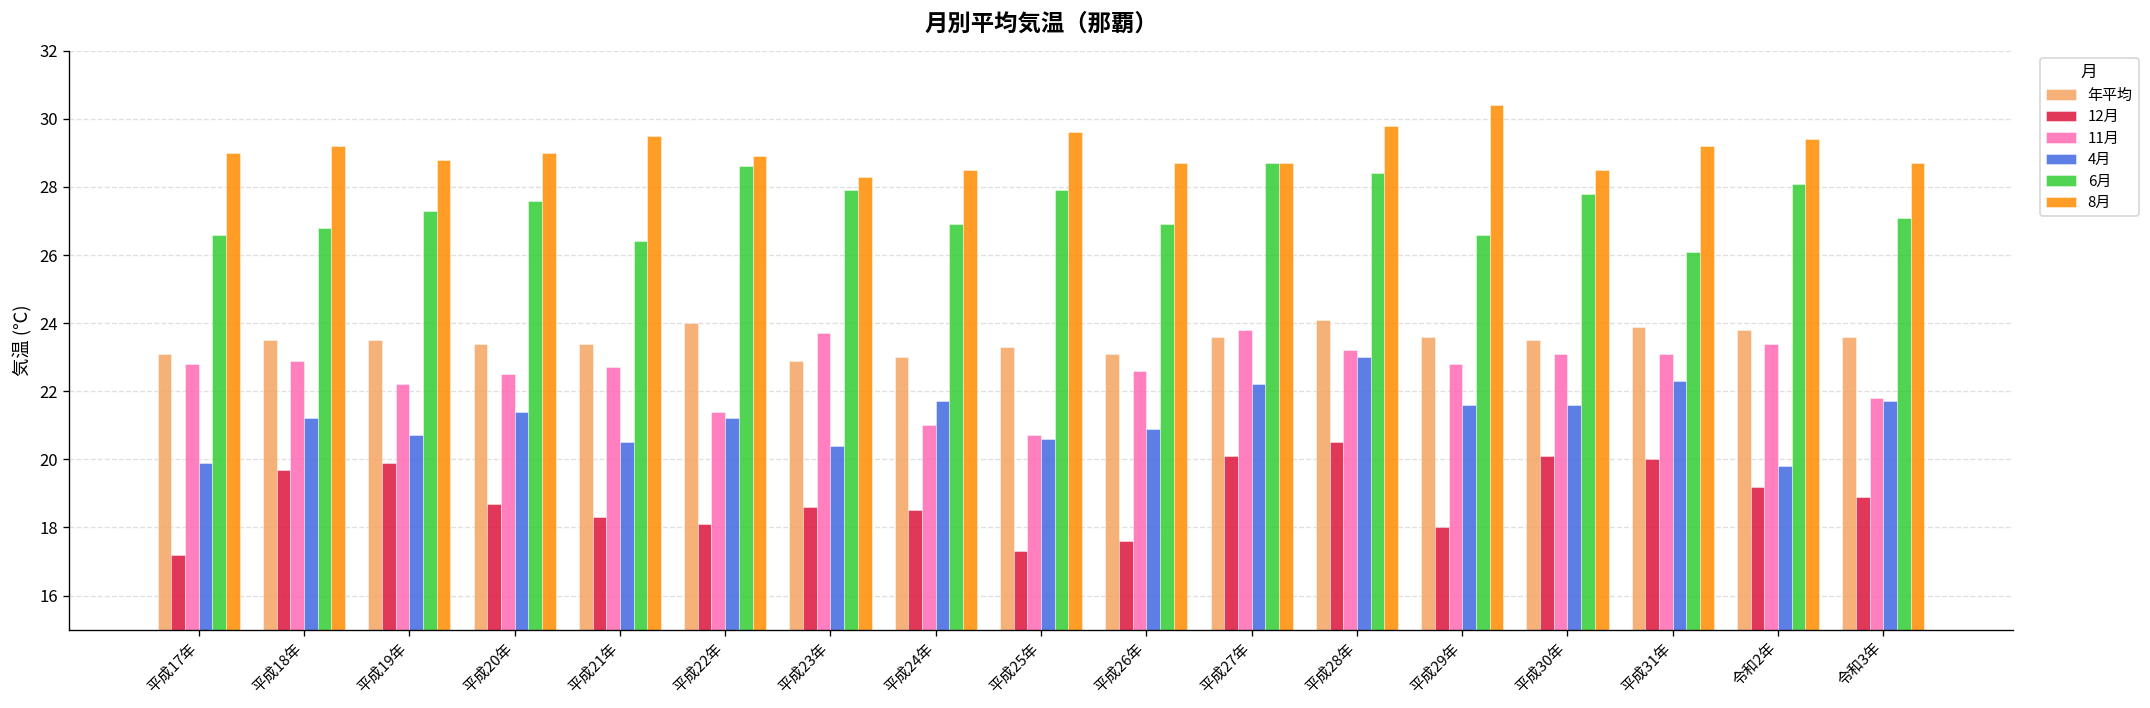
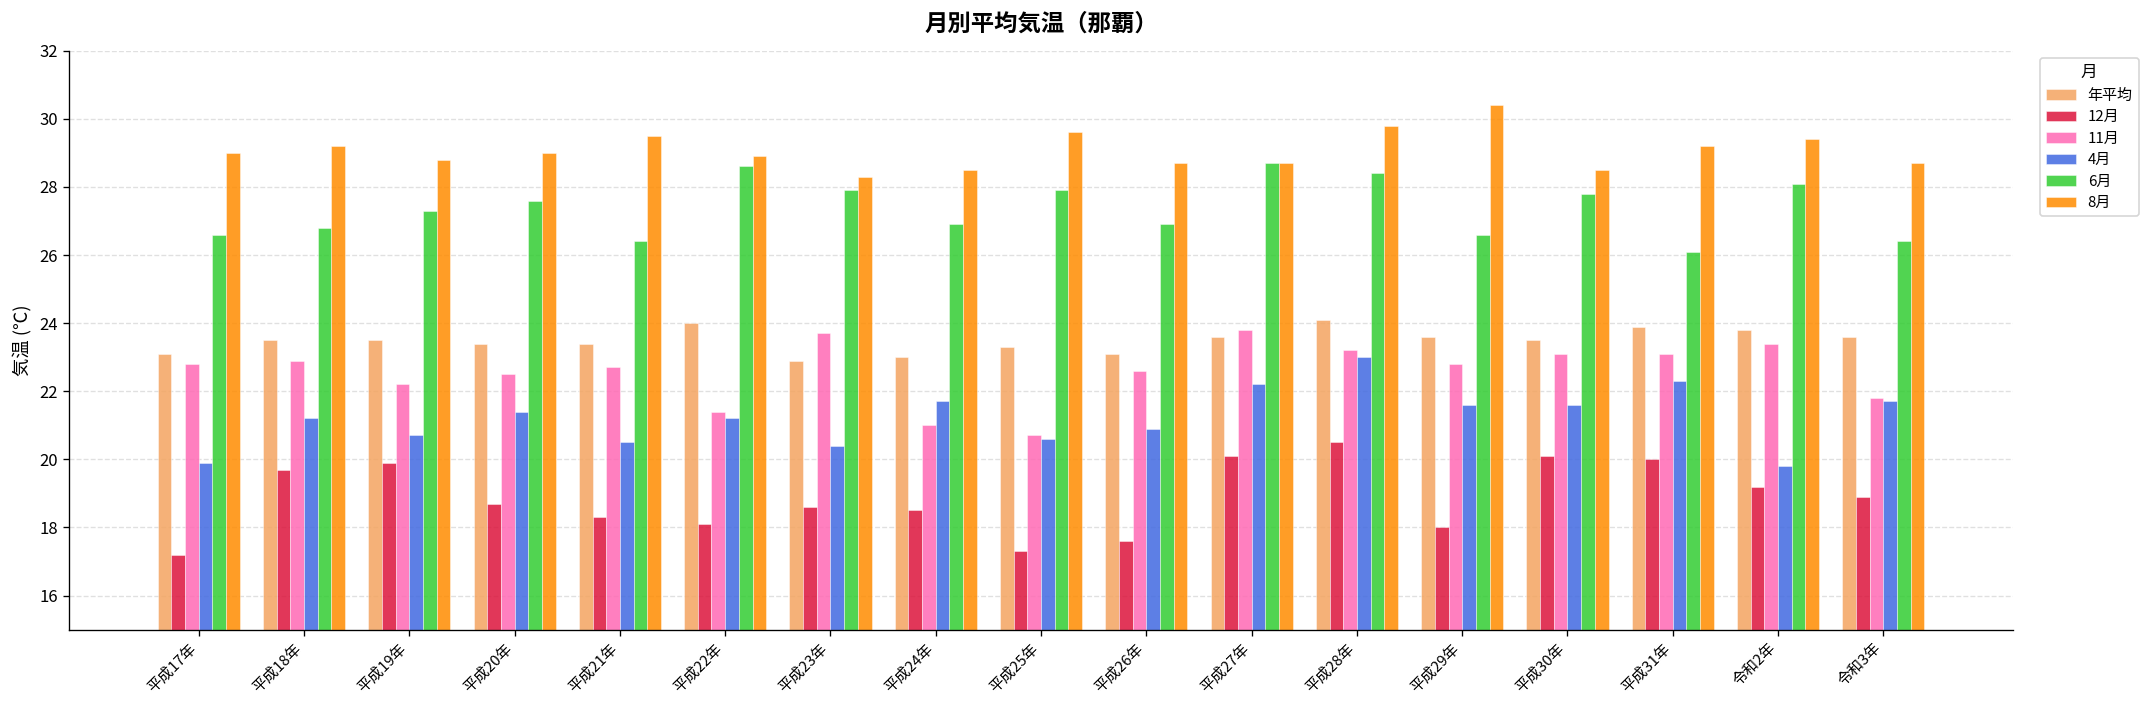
6月, 令和3年: 27.1 -> 26.4
